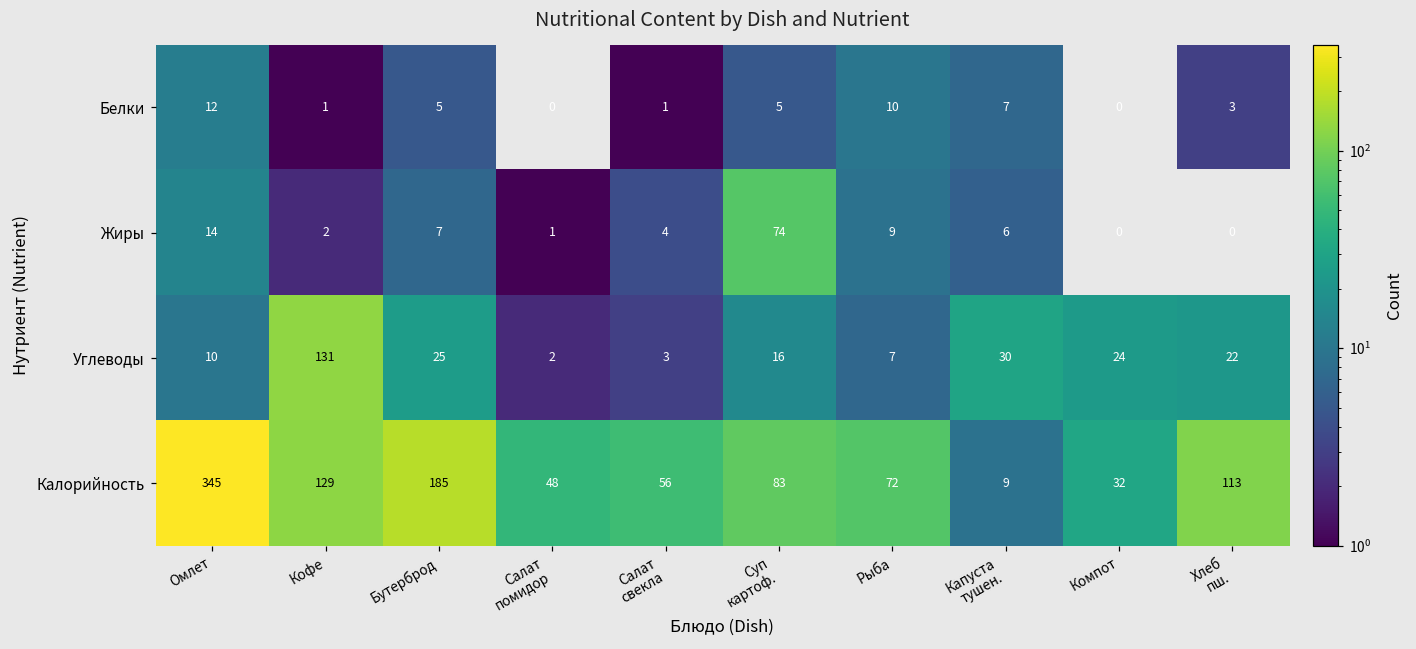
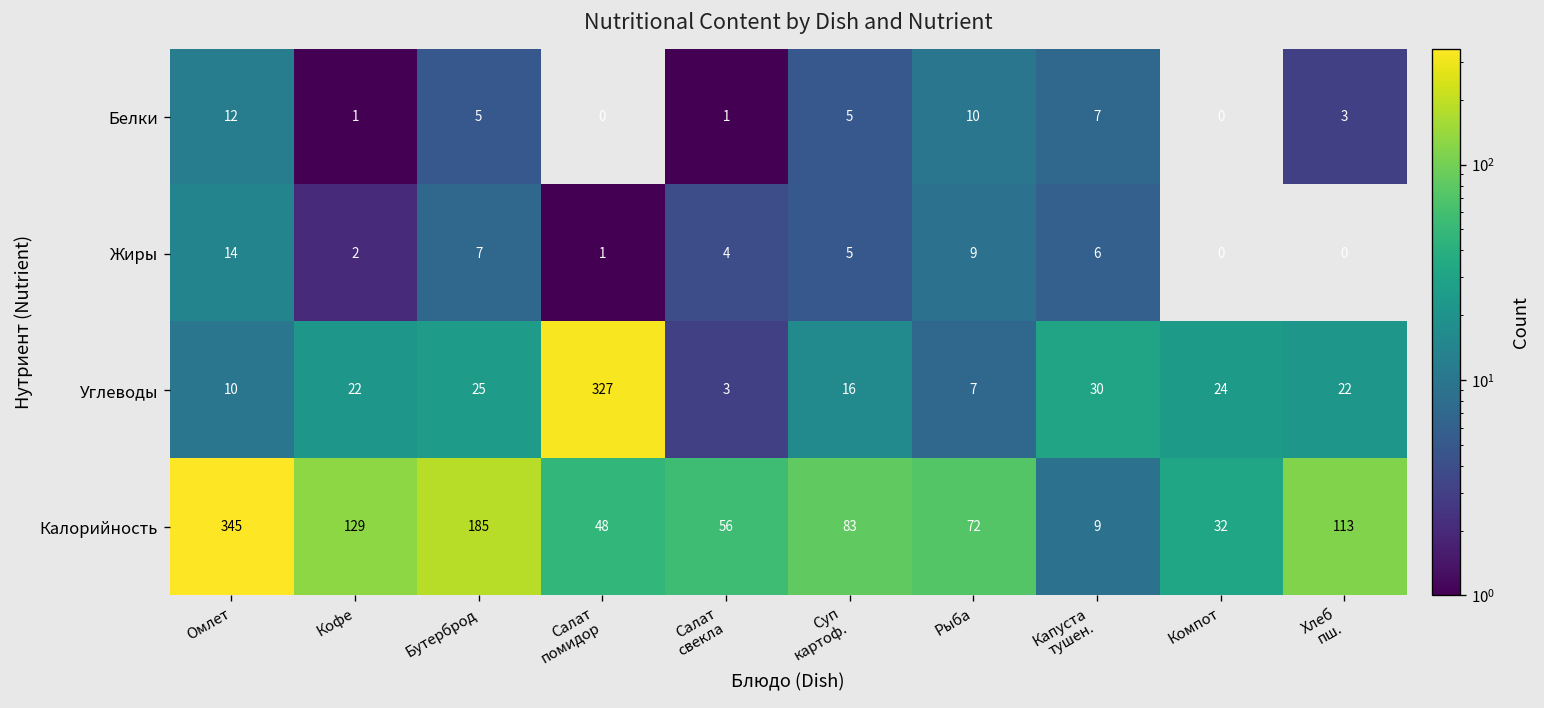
Жиры, Суп картоф.: 74 -> 5
Углеводы, Кофе: 131 -> 22
Углеводы, Салат помидор: 2 -> 327
